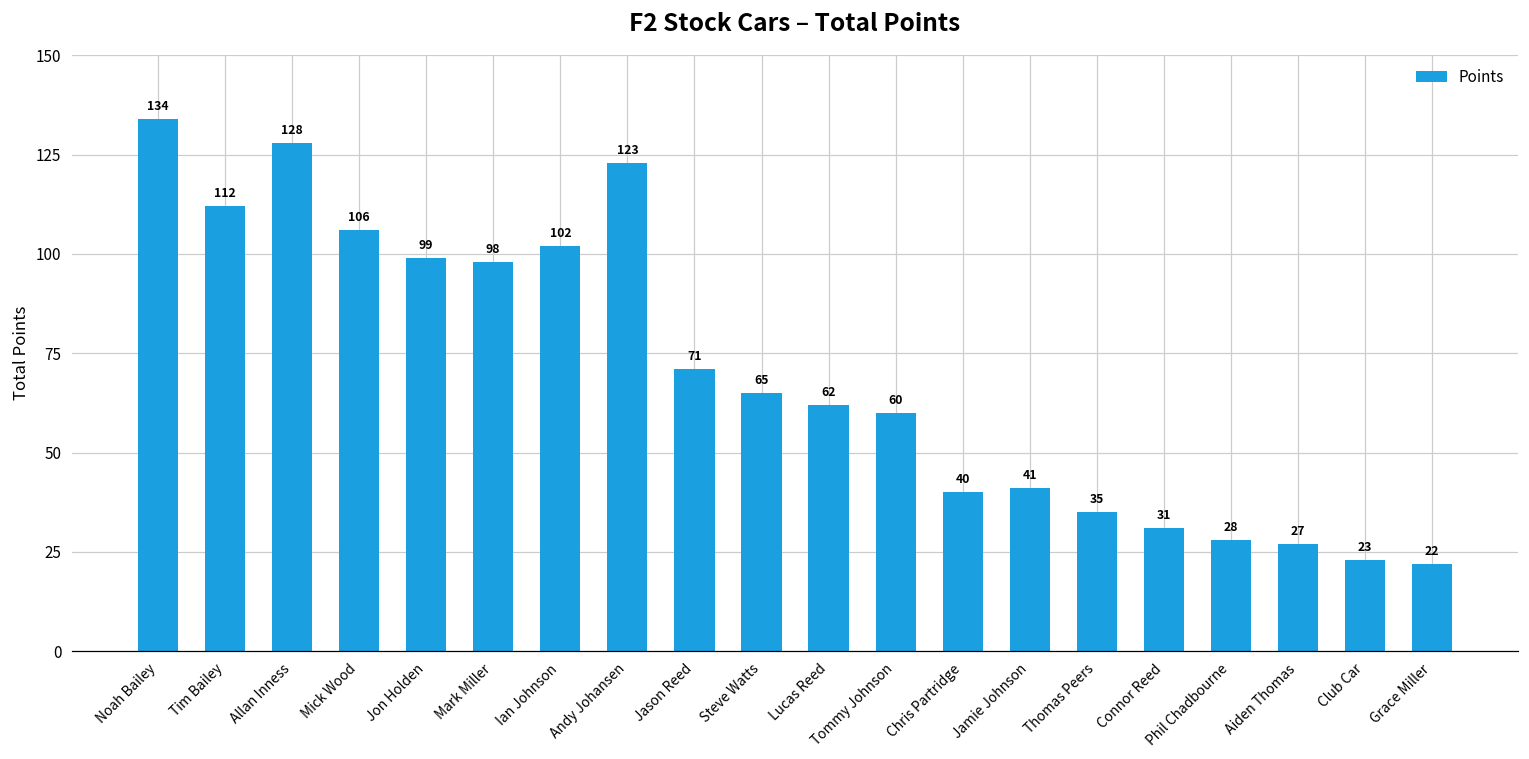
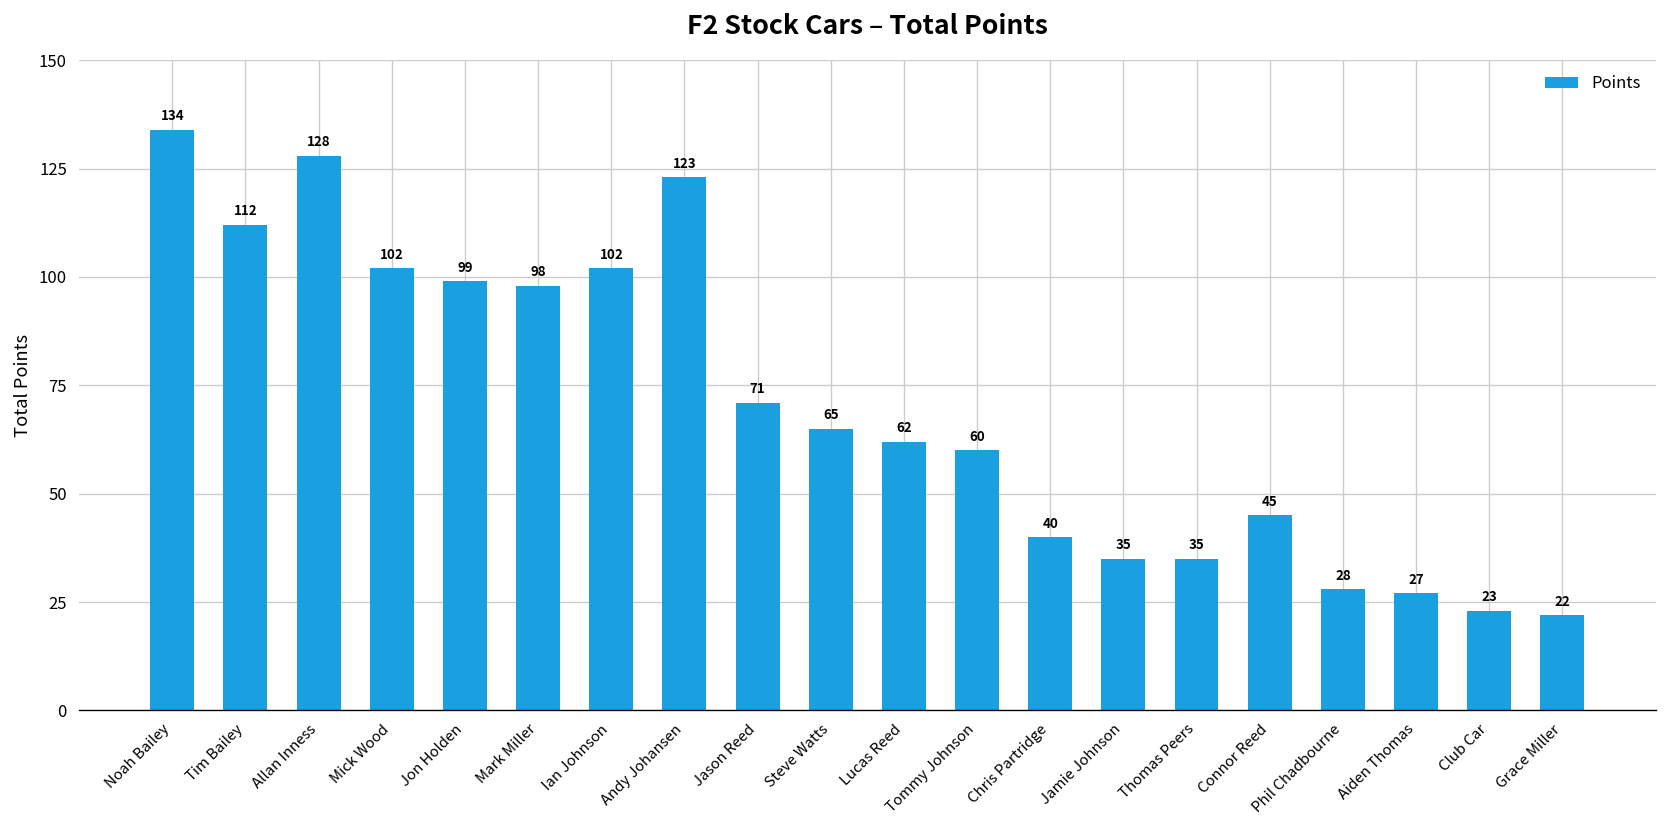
Mick Wood: 106 -> 102
Jamie Johnson: 41 -> 35
Connor Reed: 31 -> 45
